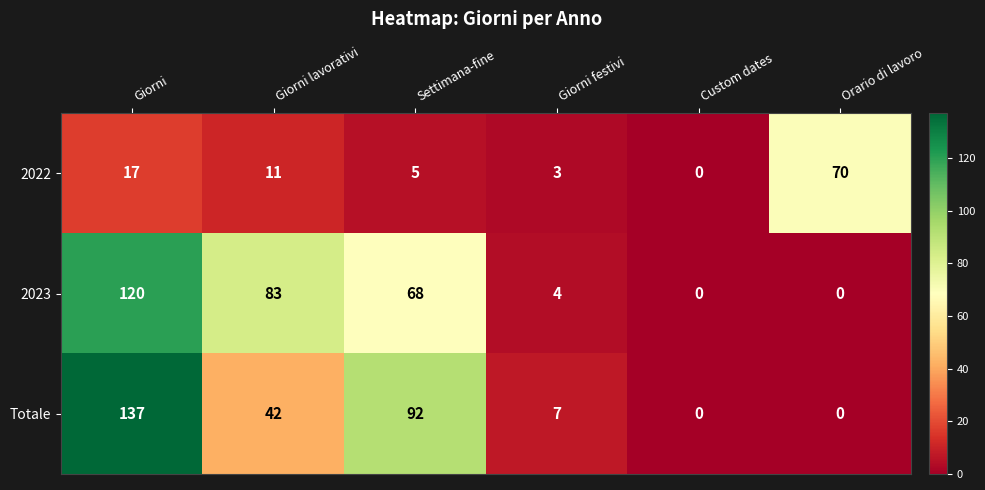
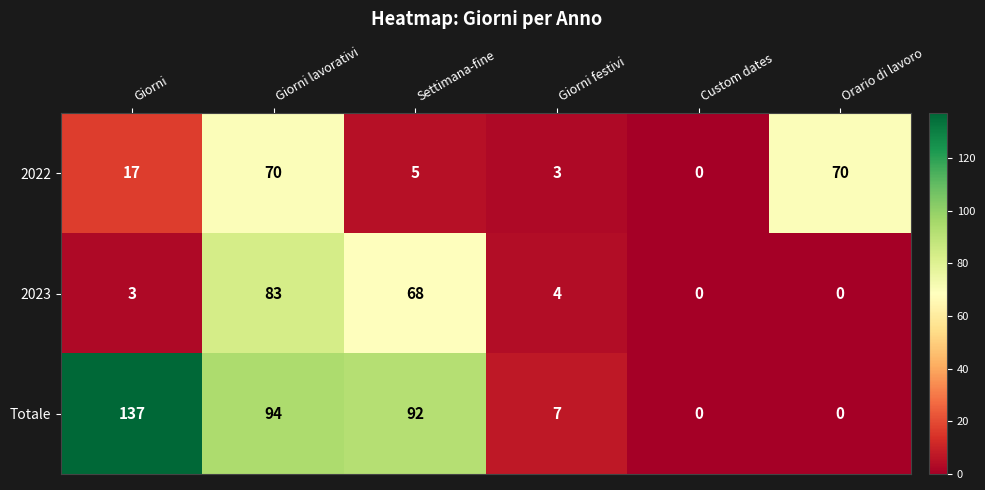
2022, Giorni lavorativi: 11 -> 70
2023, Giorni: 120 -> 3
Totale, Giorni lavorativi: 42 -> 94
